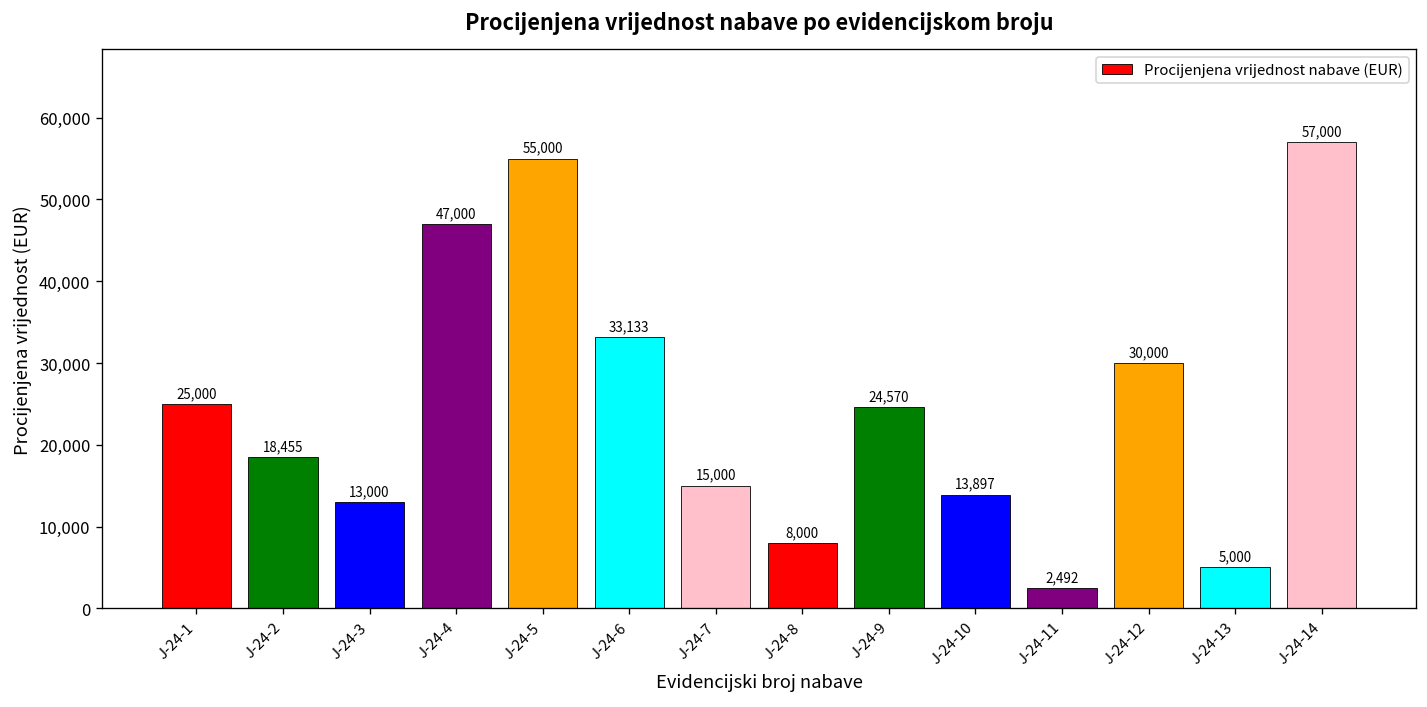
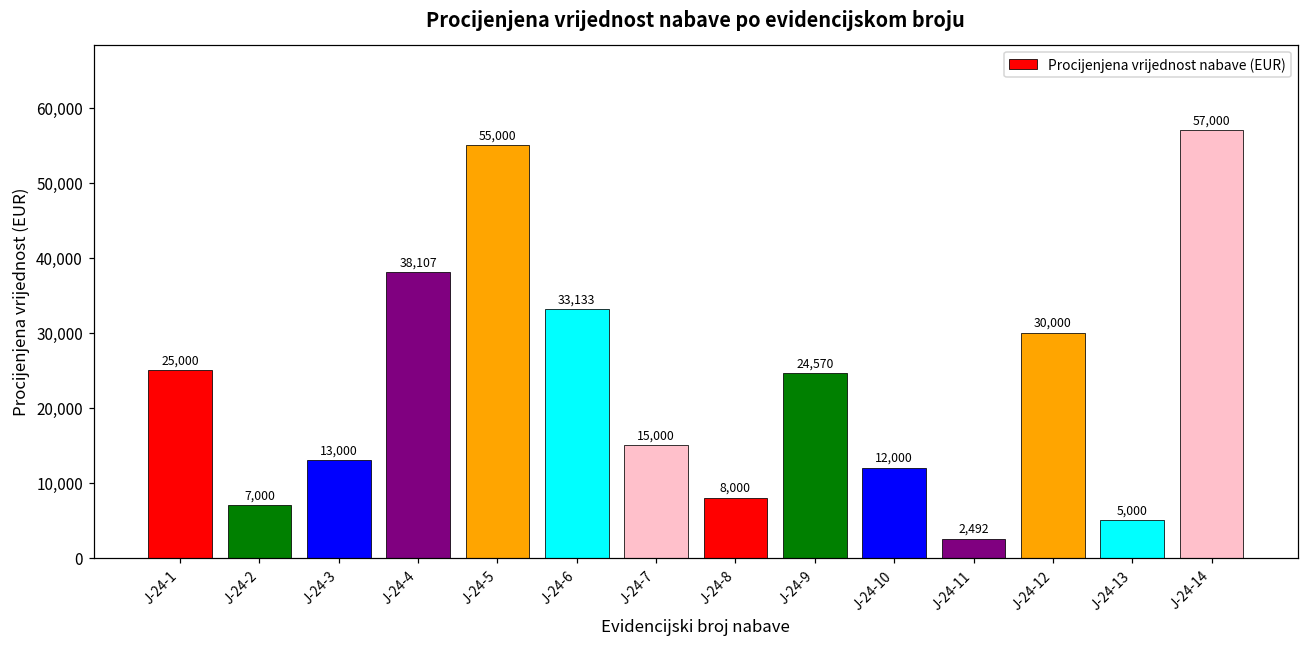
J-24-2: 18,455 -> 7,000
J-24-4: 47,000 -> 38,107
J-24-10: 13,897 -> 12,000
